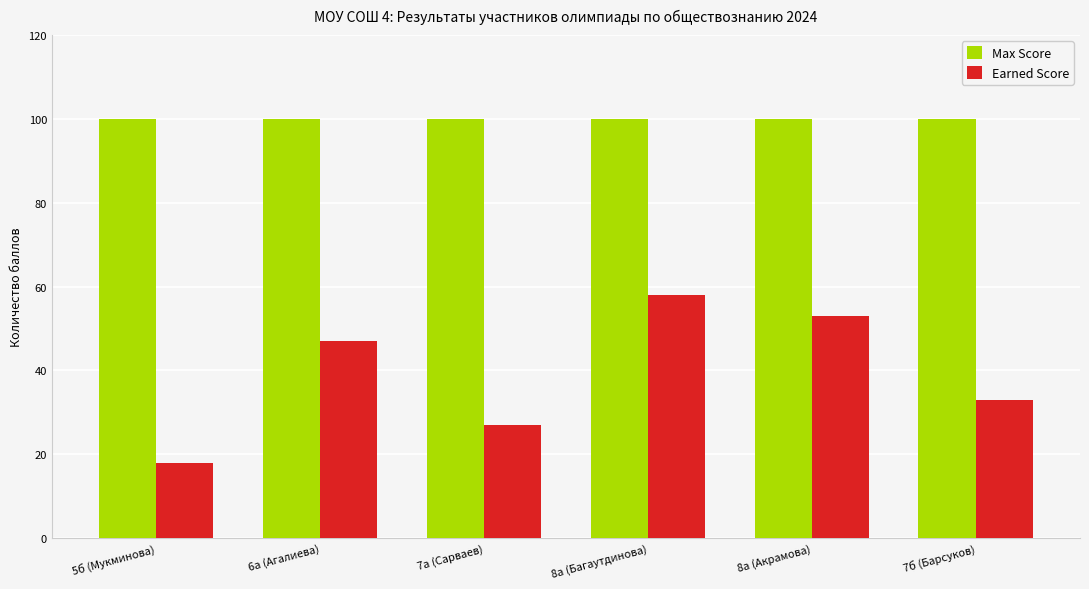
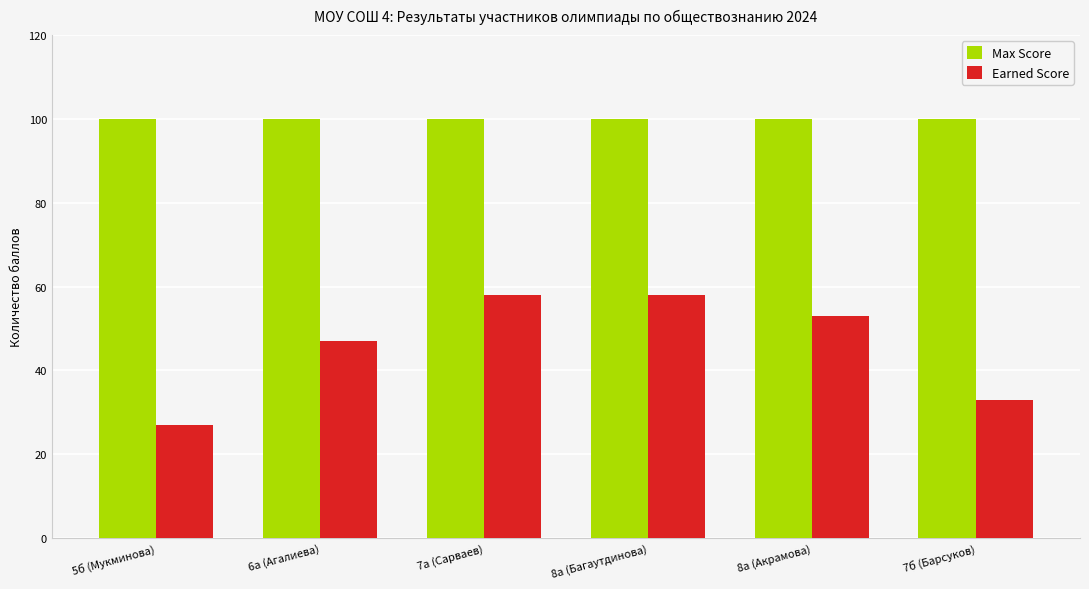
Earned Score, 5б (Мукминова): 18 -> 27
Earned Score, 7а (Сарваев): 27 -> 58
